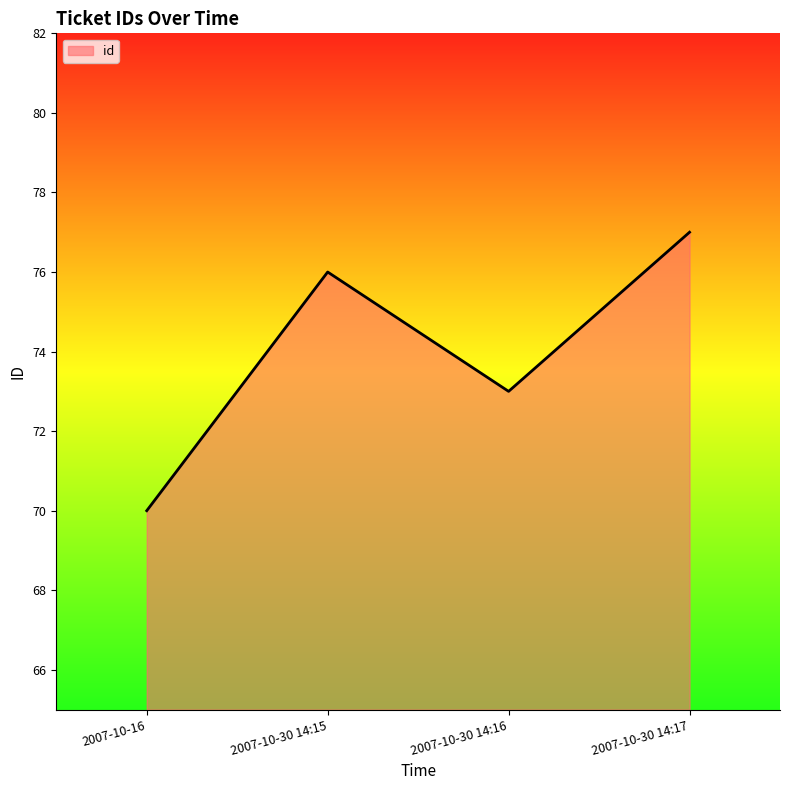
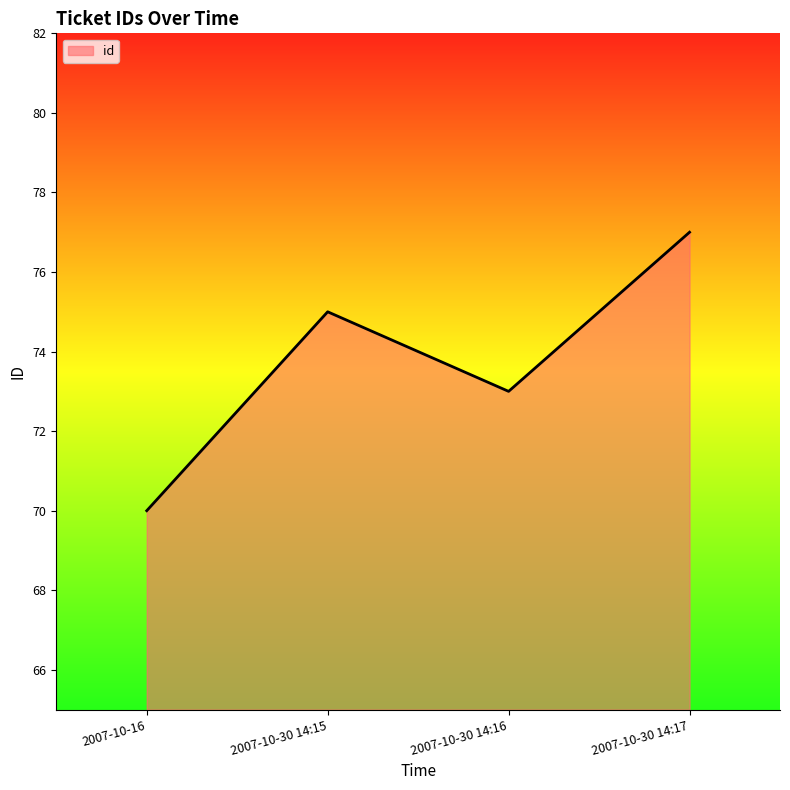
2007-10-30 14:15: 76 -> 75
